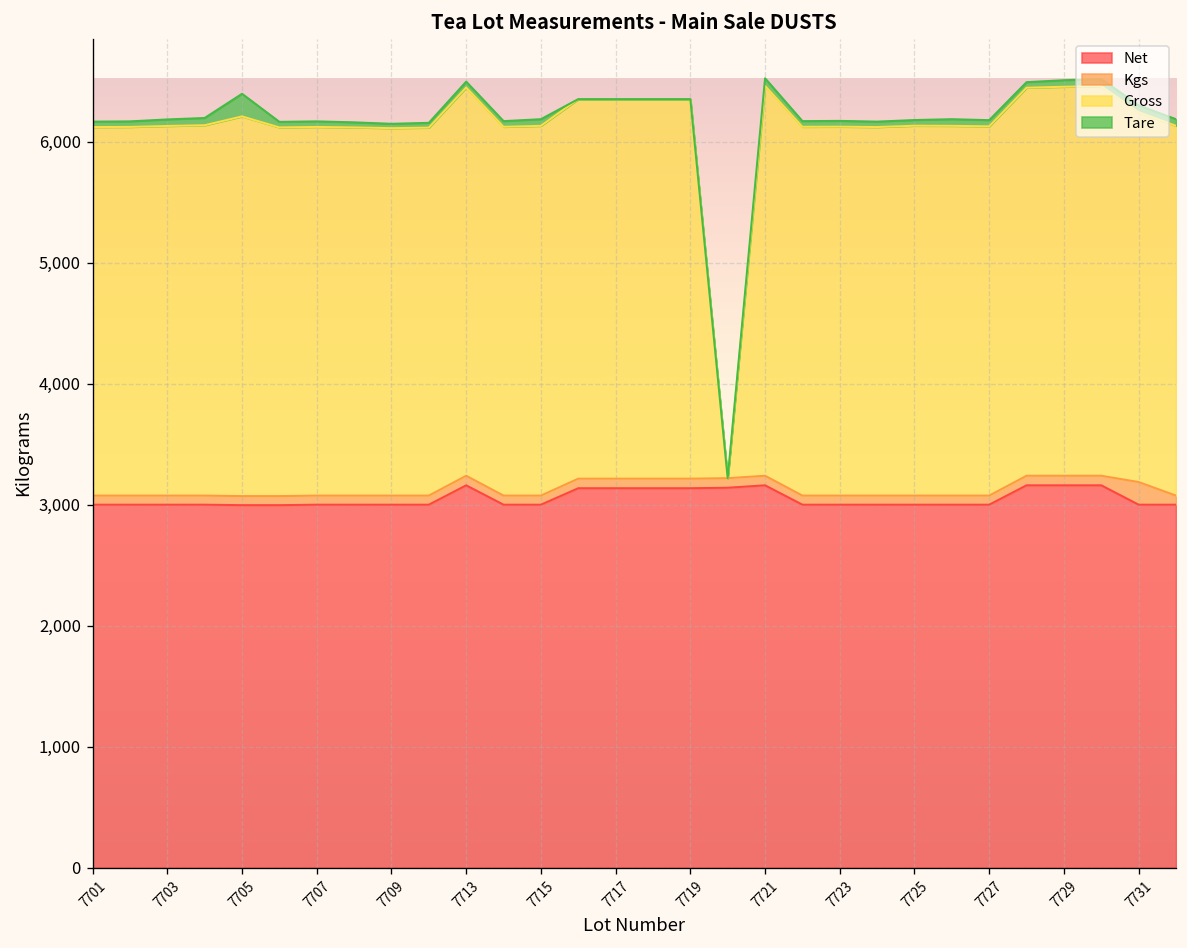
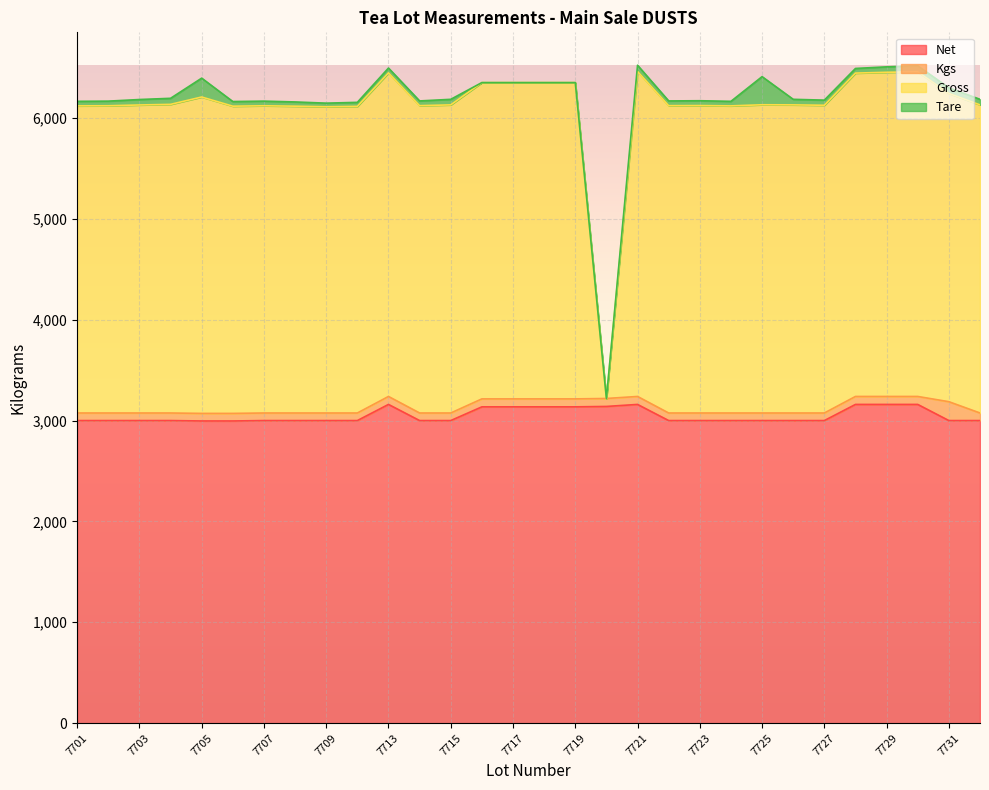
Tare, 7725: 50 -> 280
